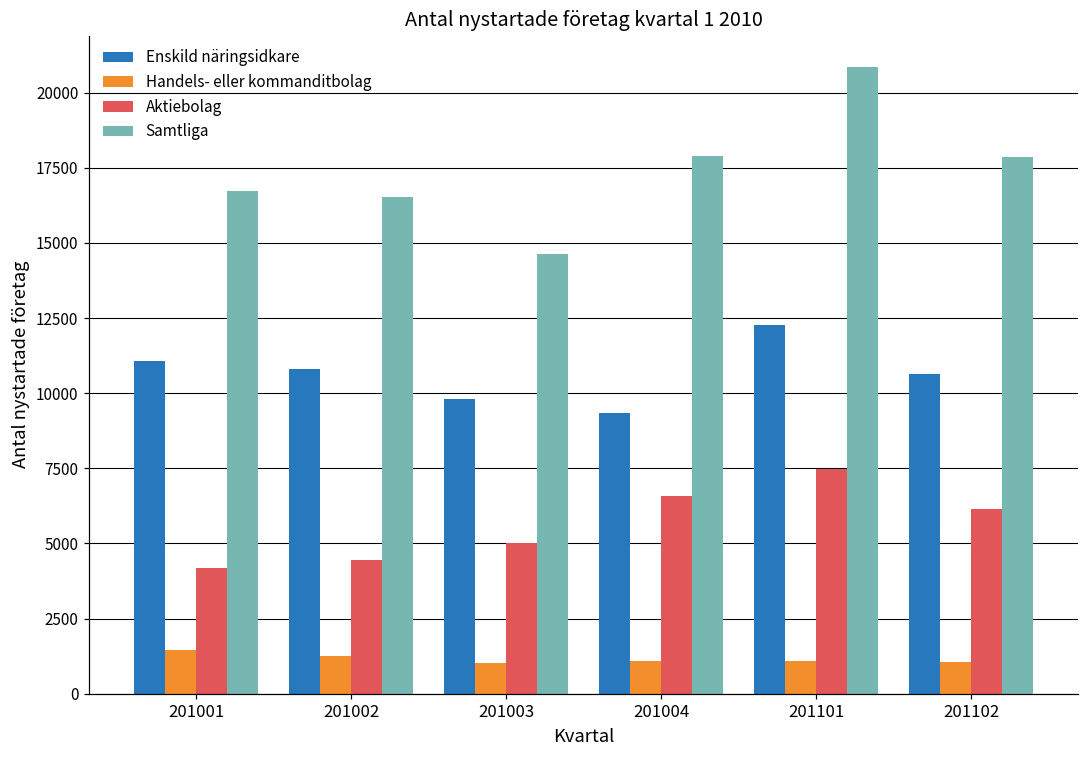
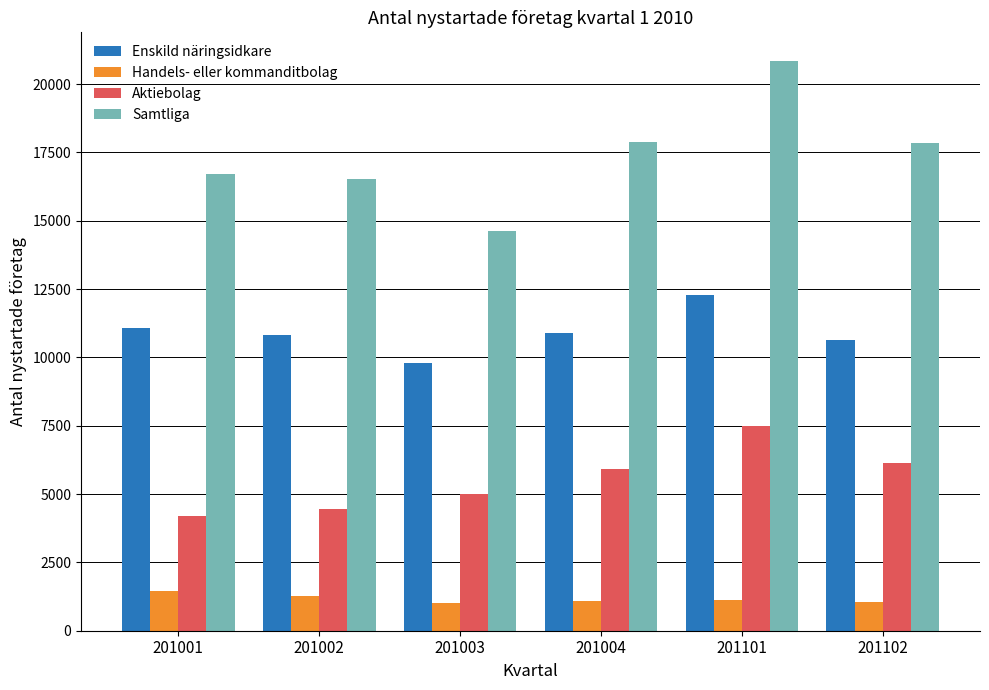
Enskild näringsidkare, 201004: 9300 -> 10900
Aktiebolag, 201004: 6600 -> 5900
